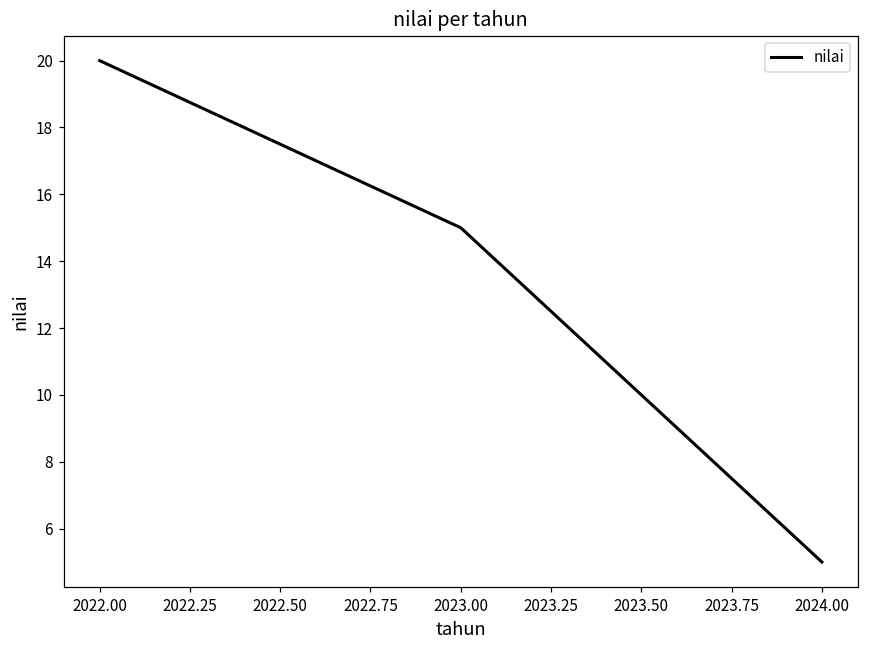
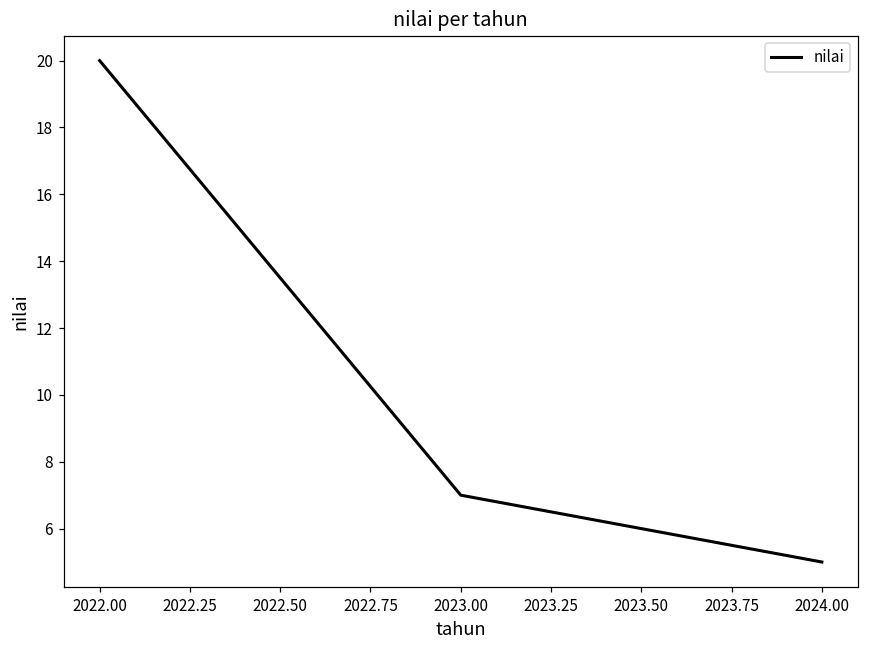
2023.00: 15 -> 7
